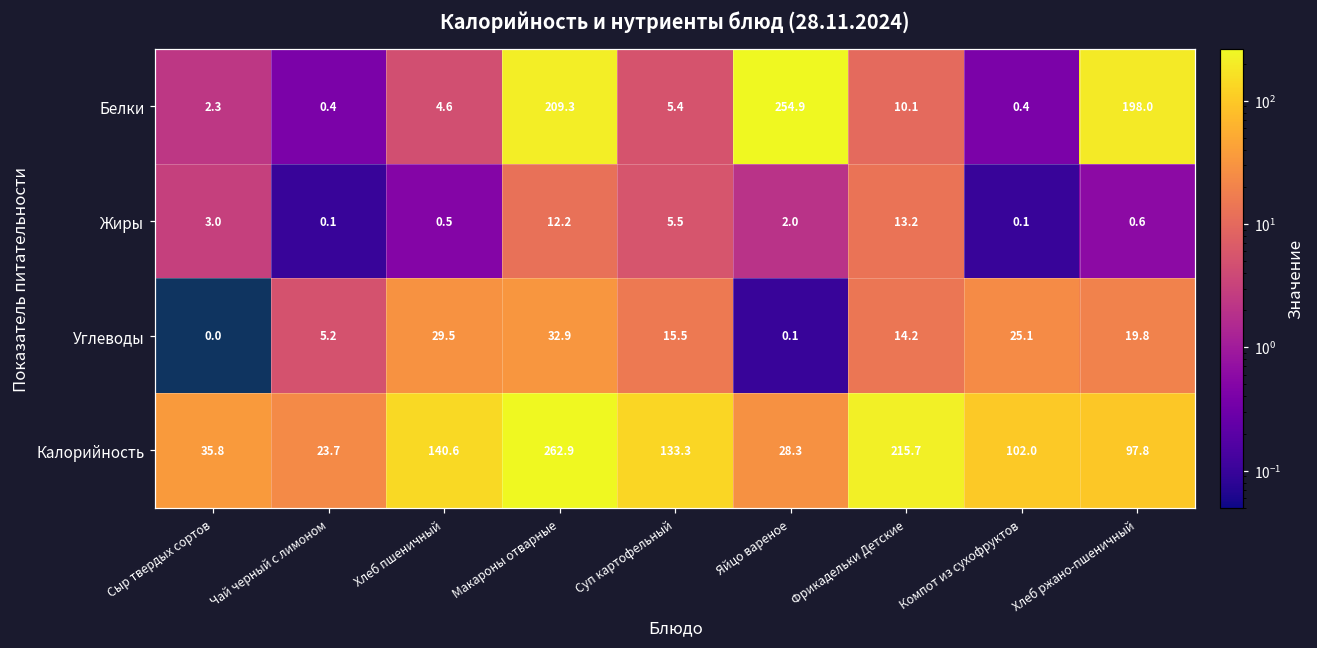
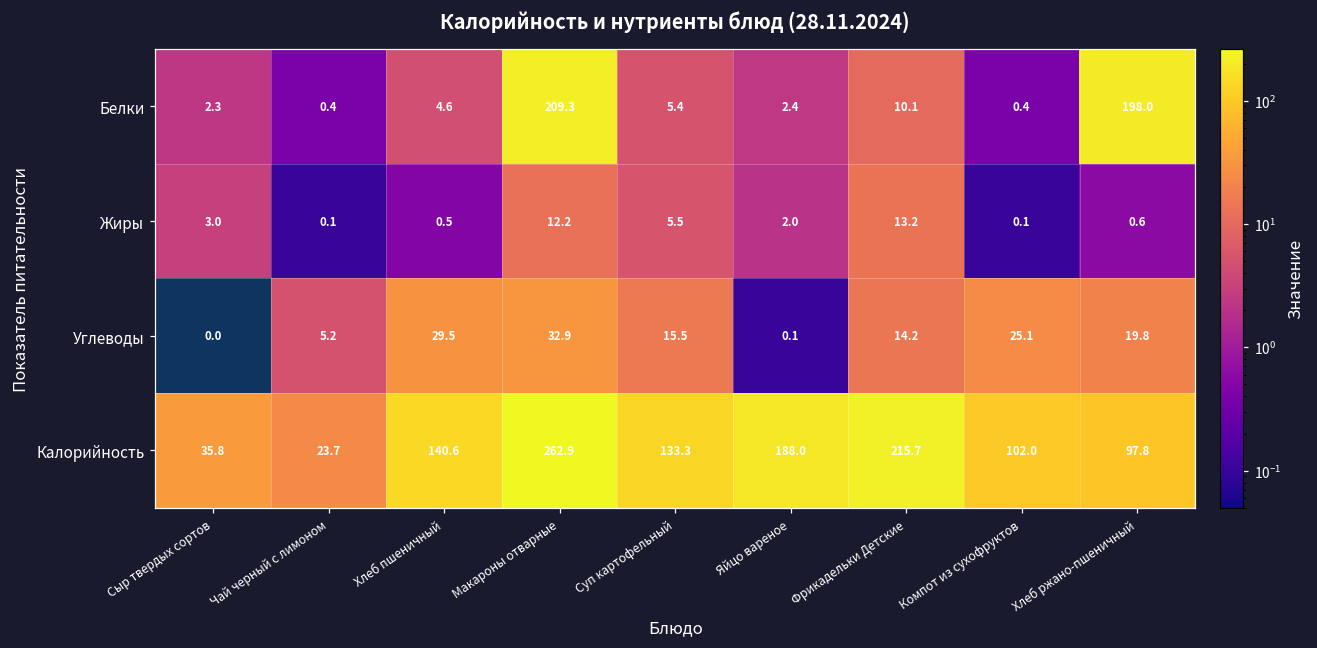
Белки, Яйцо вареное: 254.9 -> 2.4
Калорийность, Яйцо вареное: 28.3 -> 188.0
